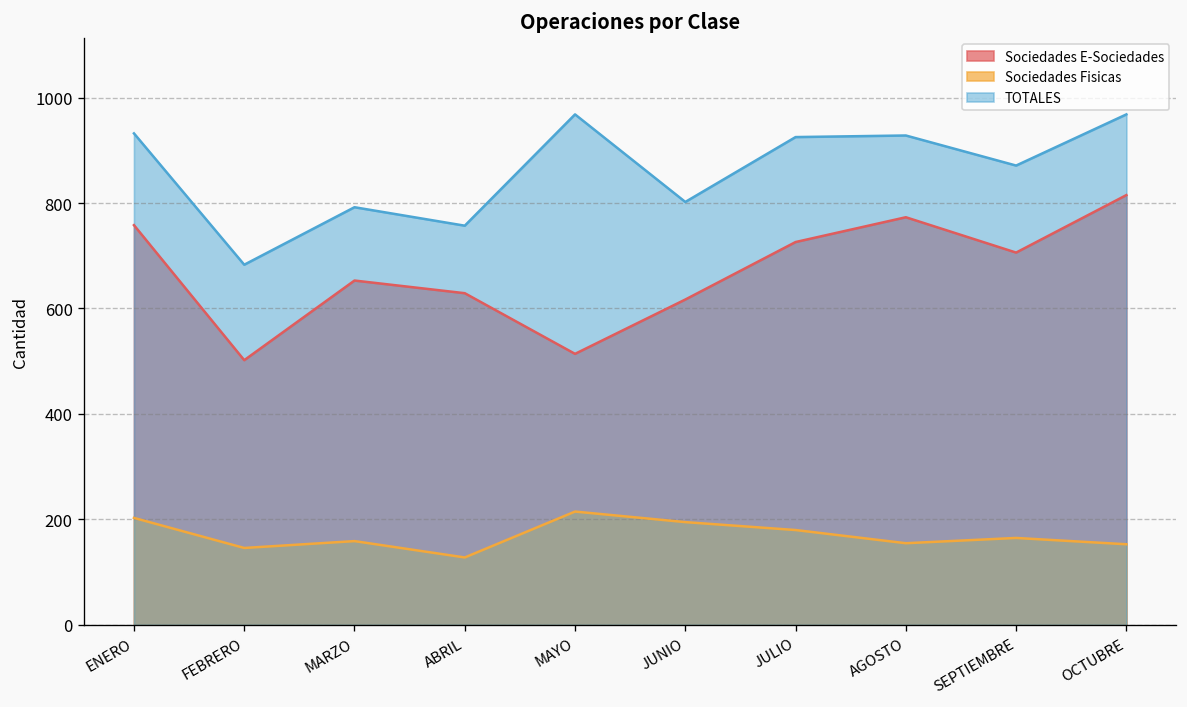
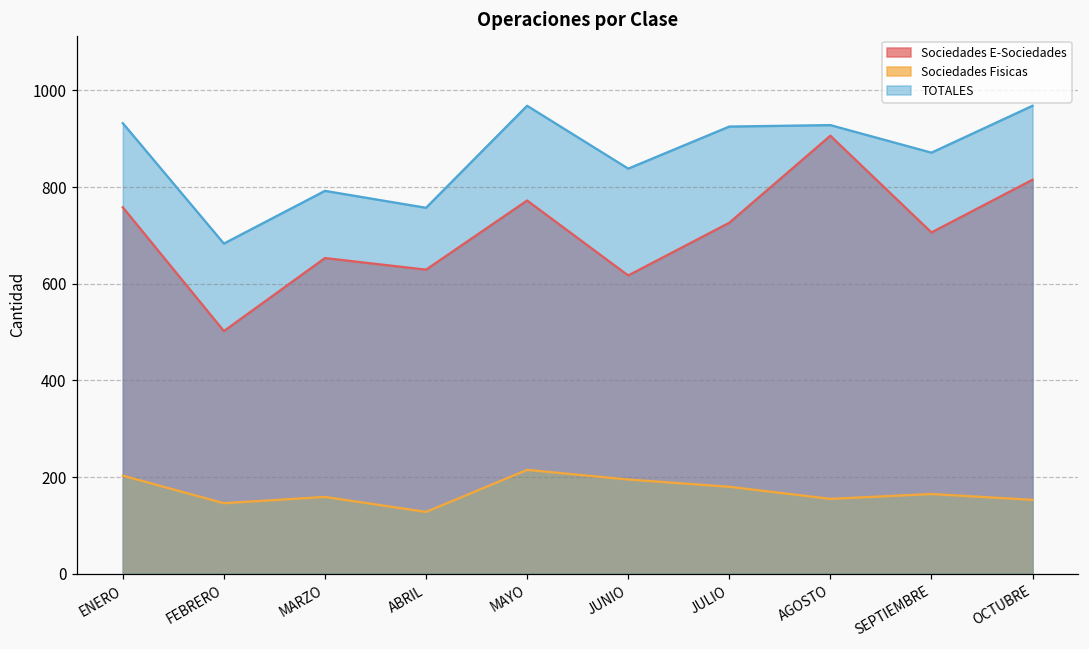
Sociedades E-Sociedades, MAYO: 510 -> 770
TOTALES, JUNIO: 800 -> 840
Sociedades E-Sociedades, AGOSTO: 770 -> 910
